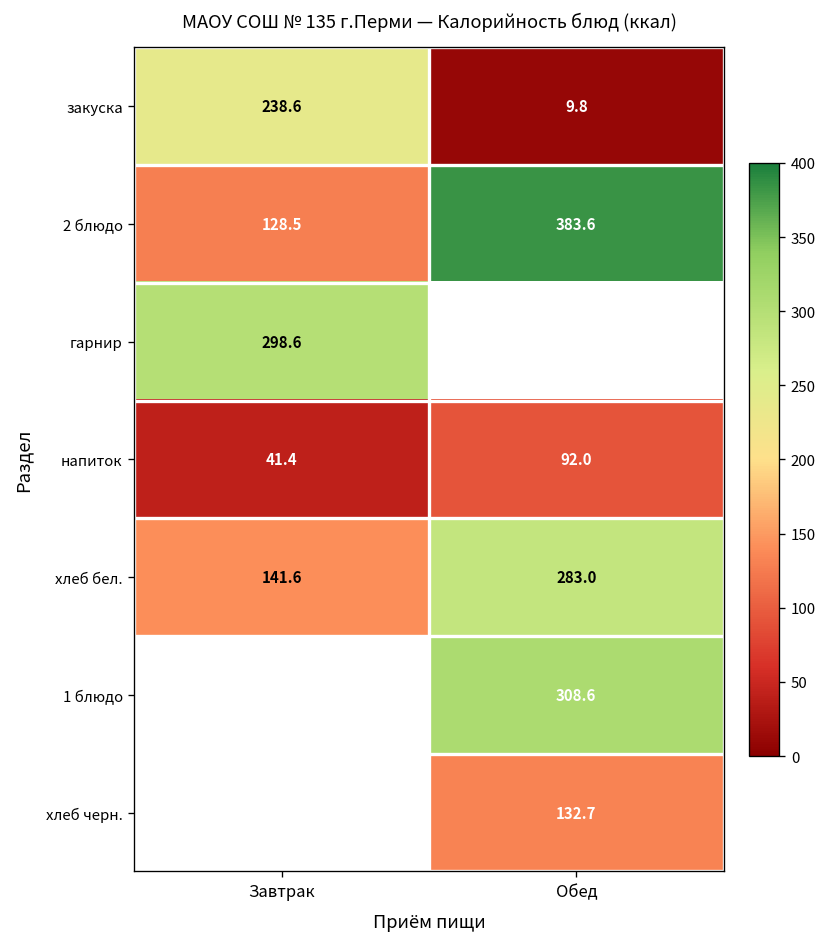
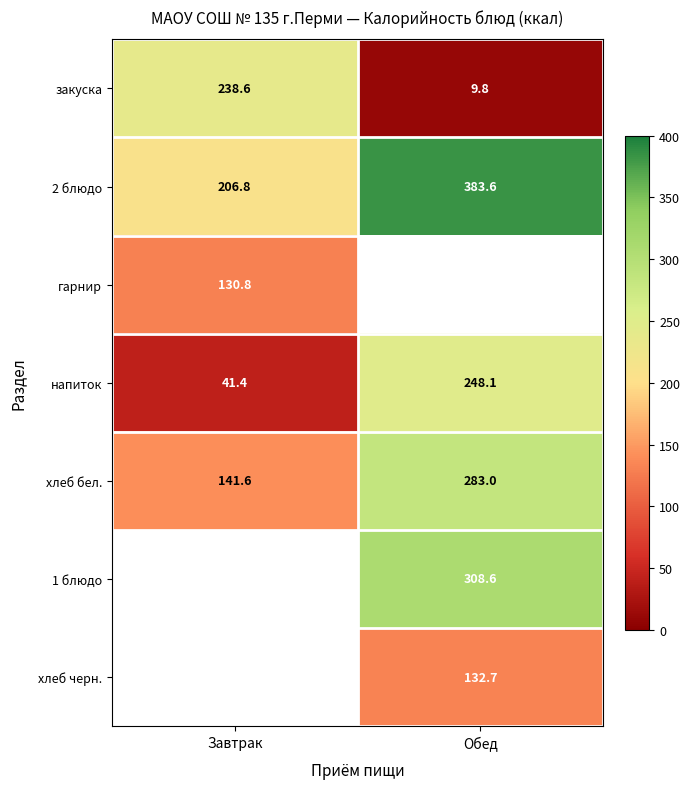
2 блюдо, Завтрак: 128.5 -> 206.8
гарнир, Завтрак: 298.6 -> 130.8
напиток, Обед: 92.0 -> 248.1
